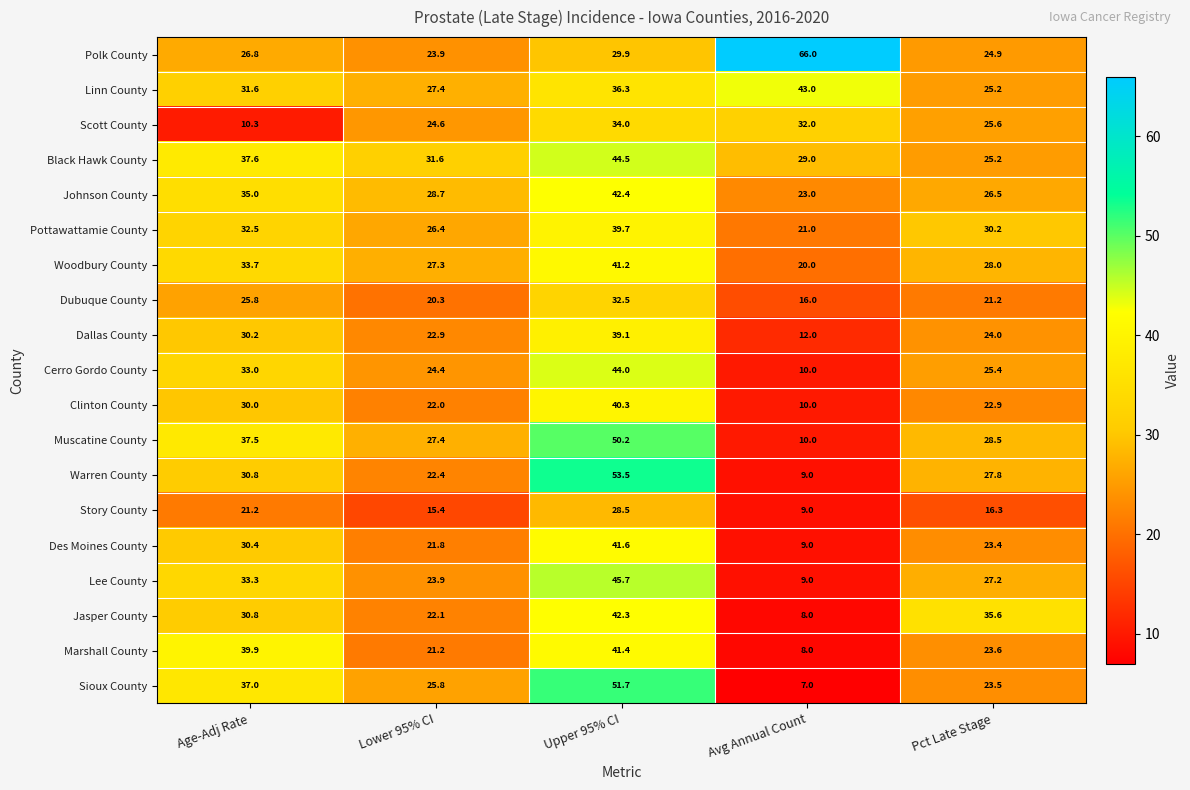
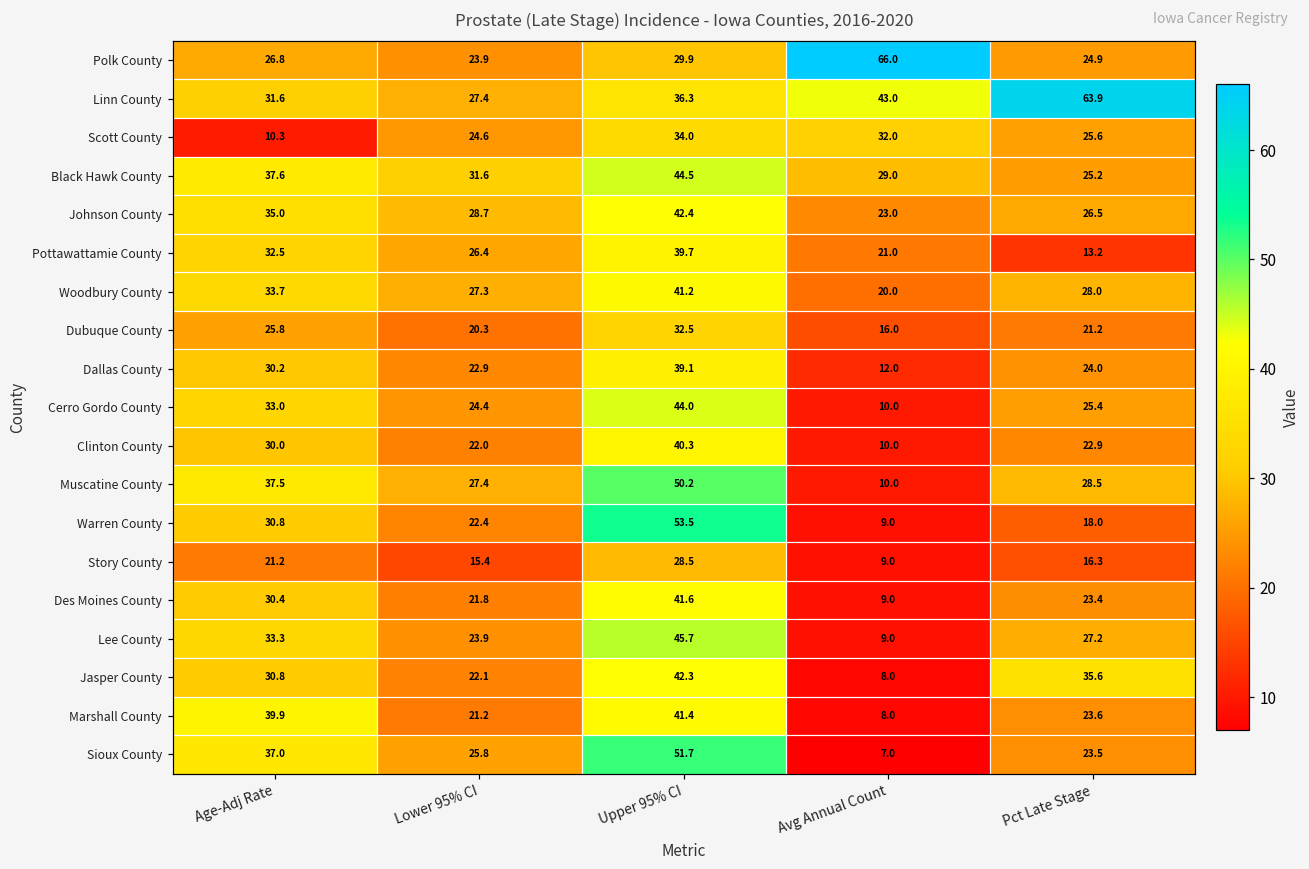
Linn County, Pct Late Stage: 25.2 -> 63.9
Pottawattamie County, Pct Late Stage: 30.2 -> 13.2
Warren County, Pct Late Stage: 27.8 -> 18.0
